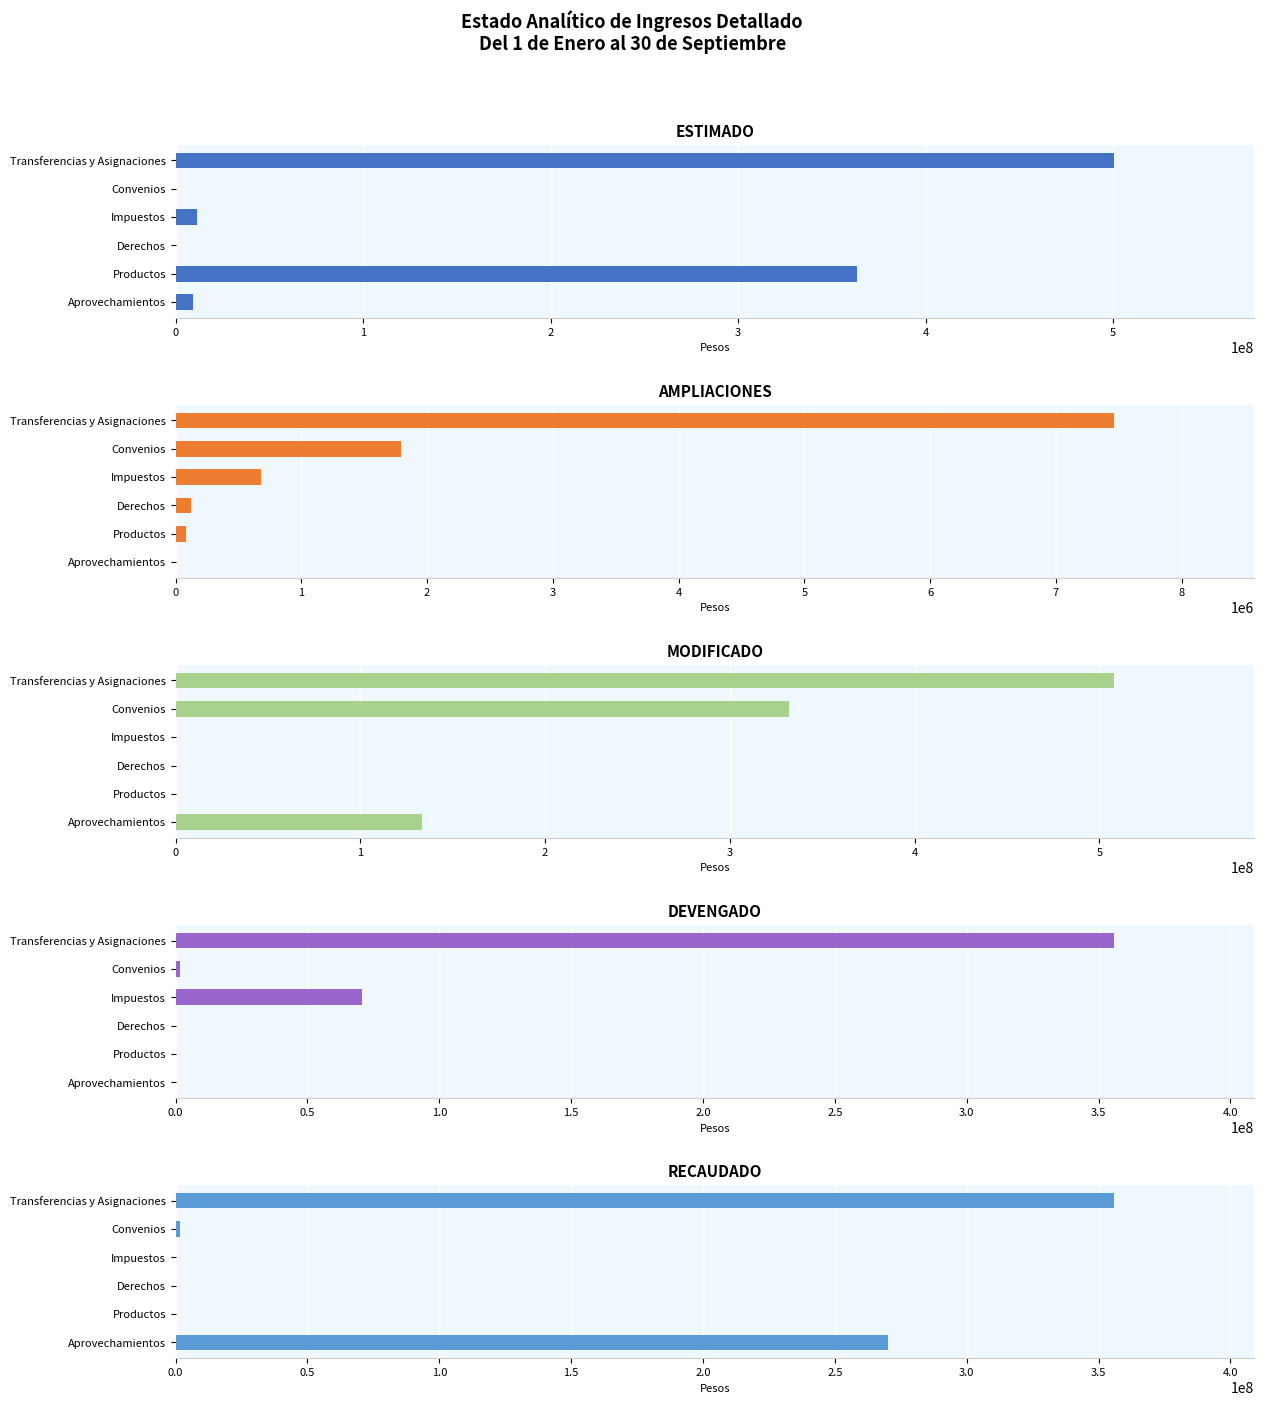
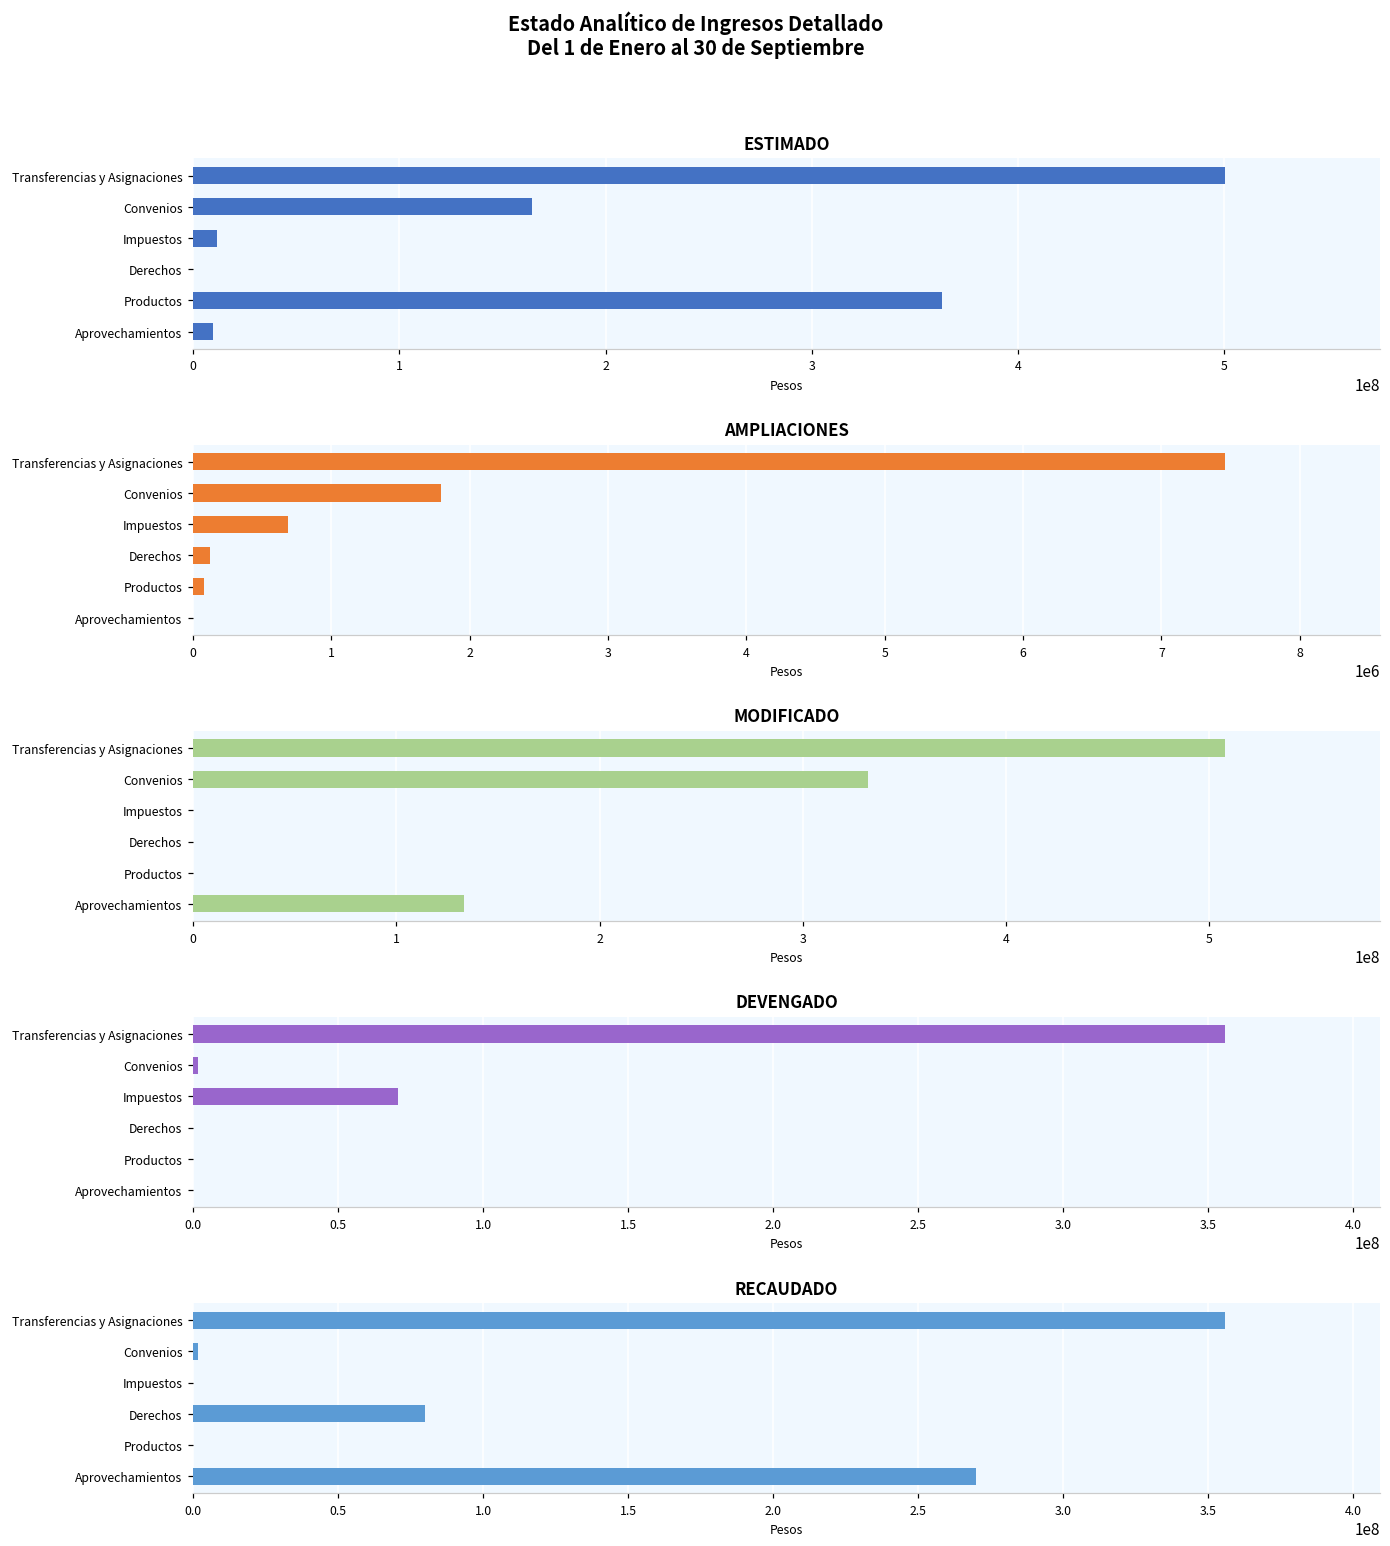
ESTIMADO, Convenios: 0 -> 164000000
RECAUDADO, Derechos: 0 -> 80000000
